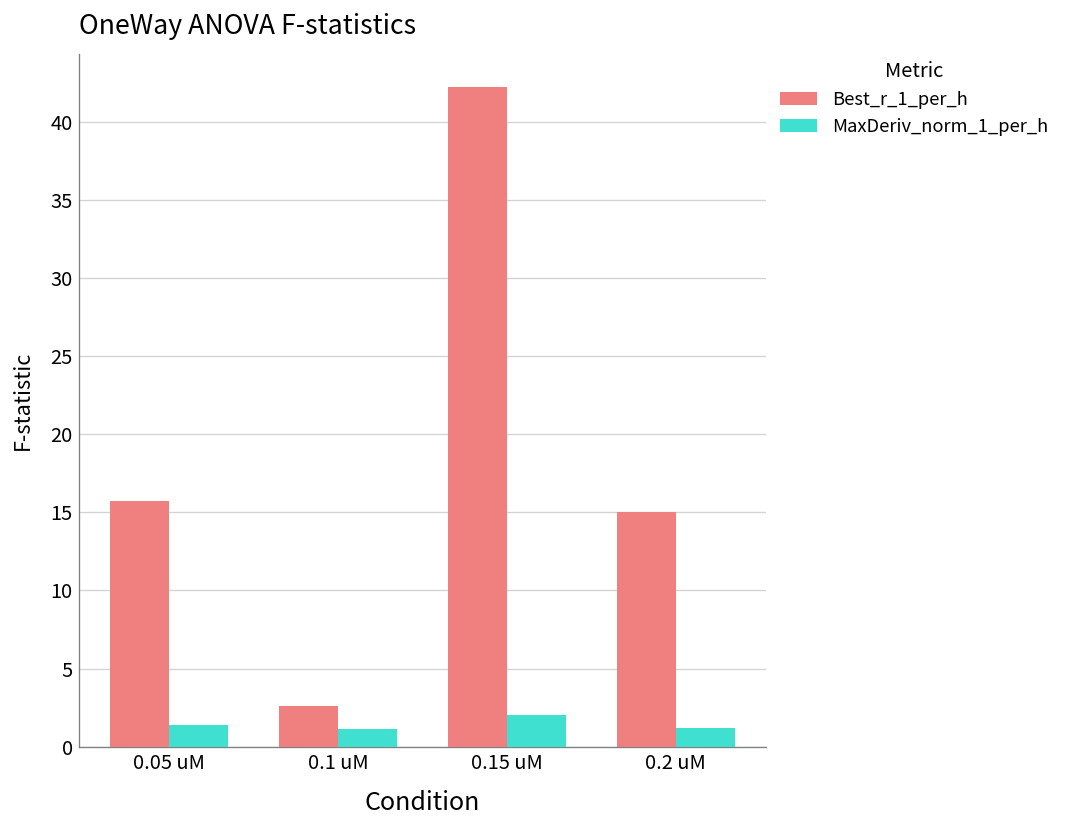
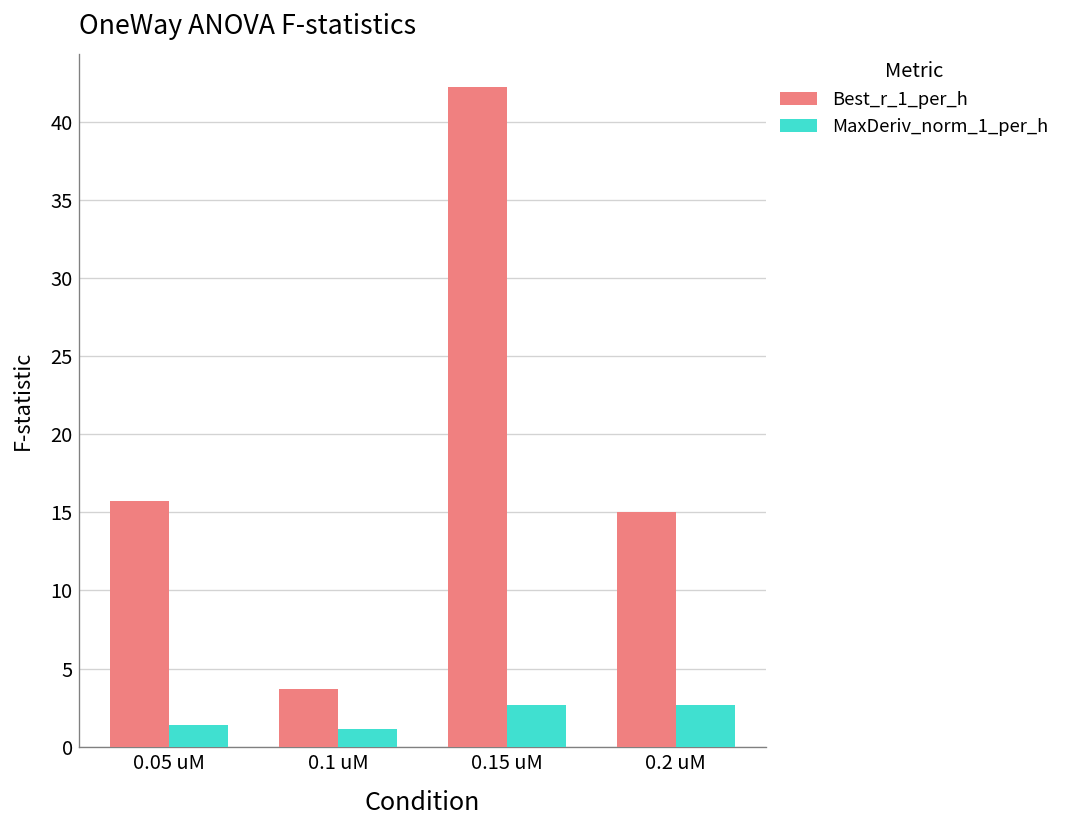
Best_r_1_per_h, 0.1 uM: 2.6 -> 3.7
MaxDeriv_norm_1_per_h, 0.15 uM: 2.0 -> 2.7
MaxDeriv_norm_1_per_h, 0.2 uM: 1.2 -> 2.7
